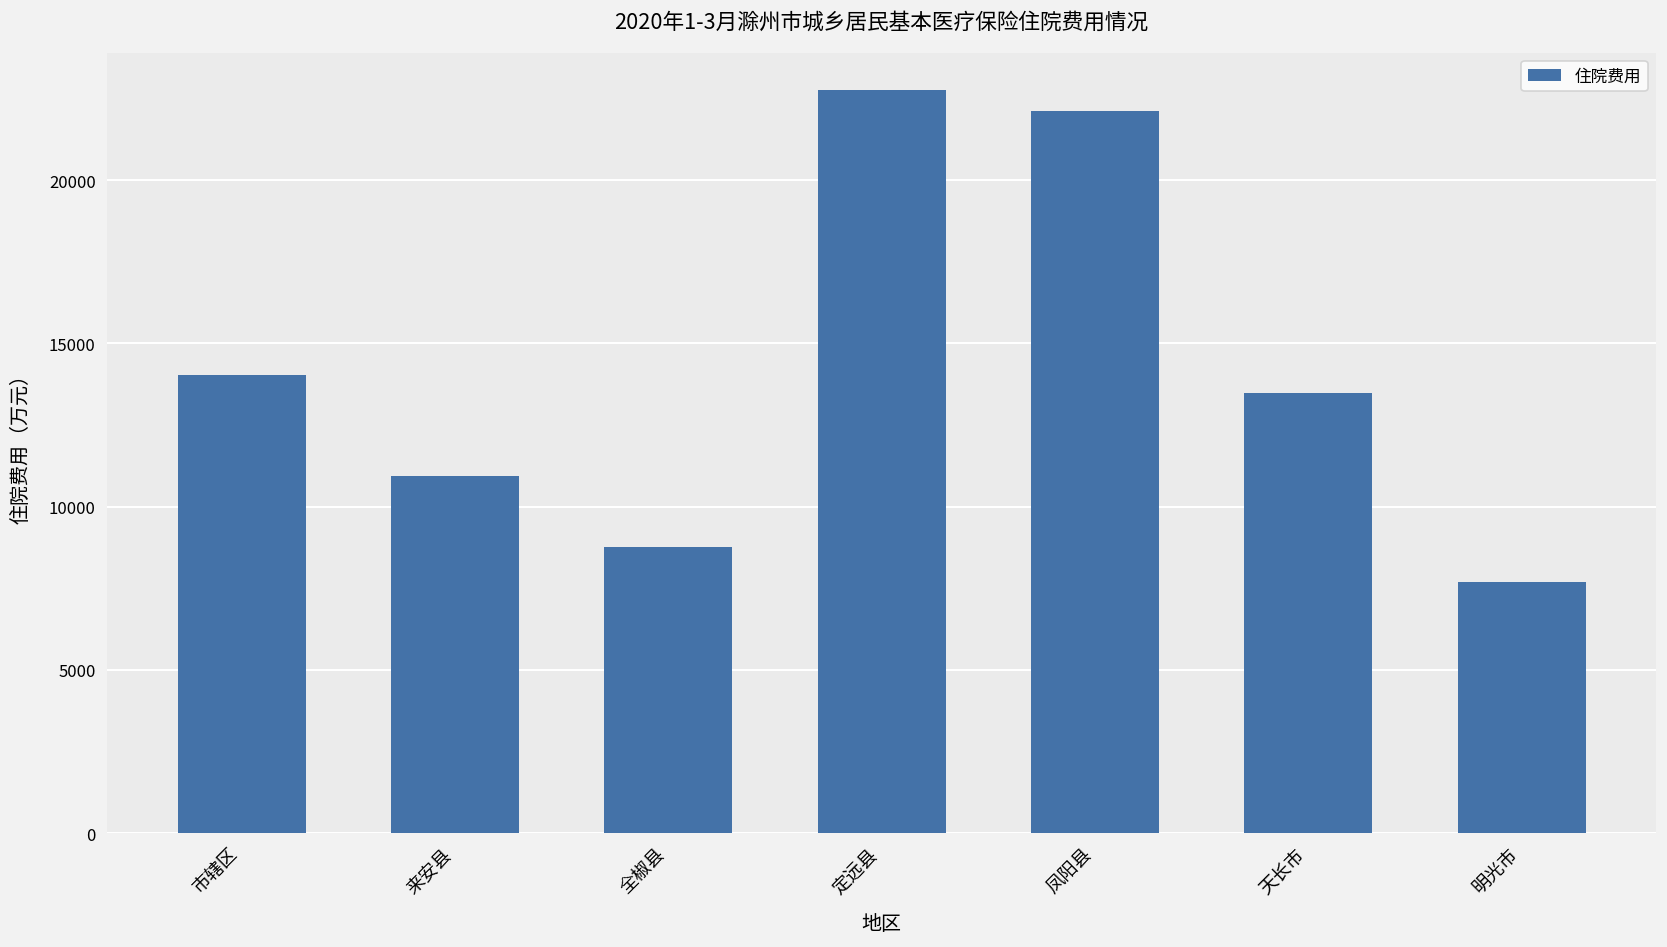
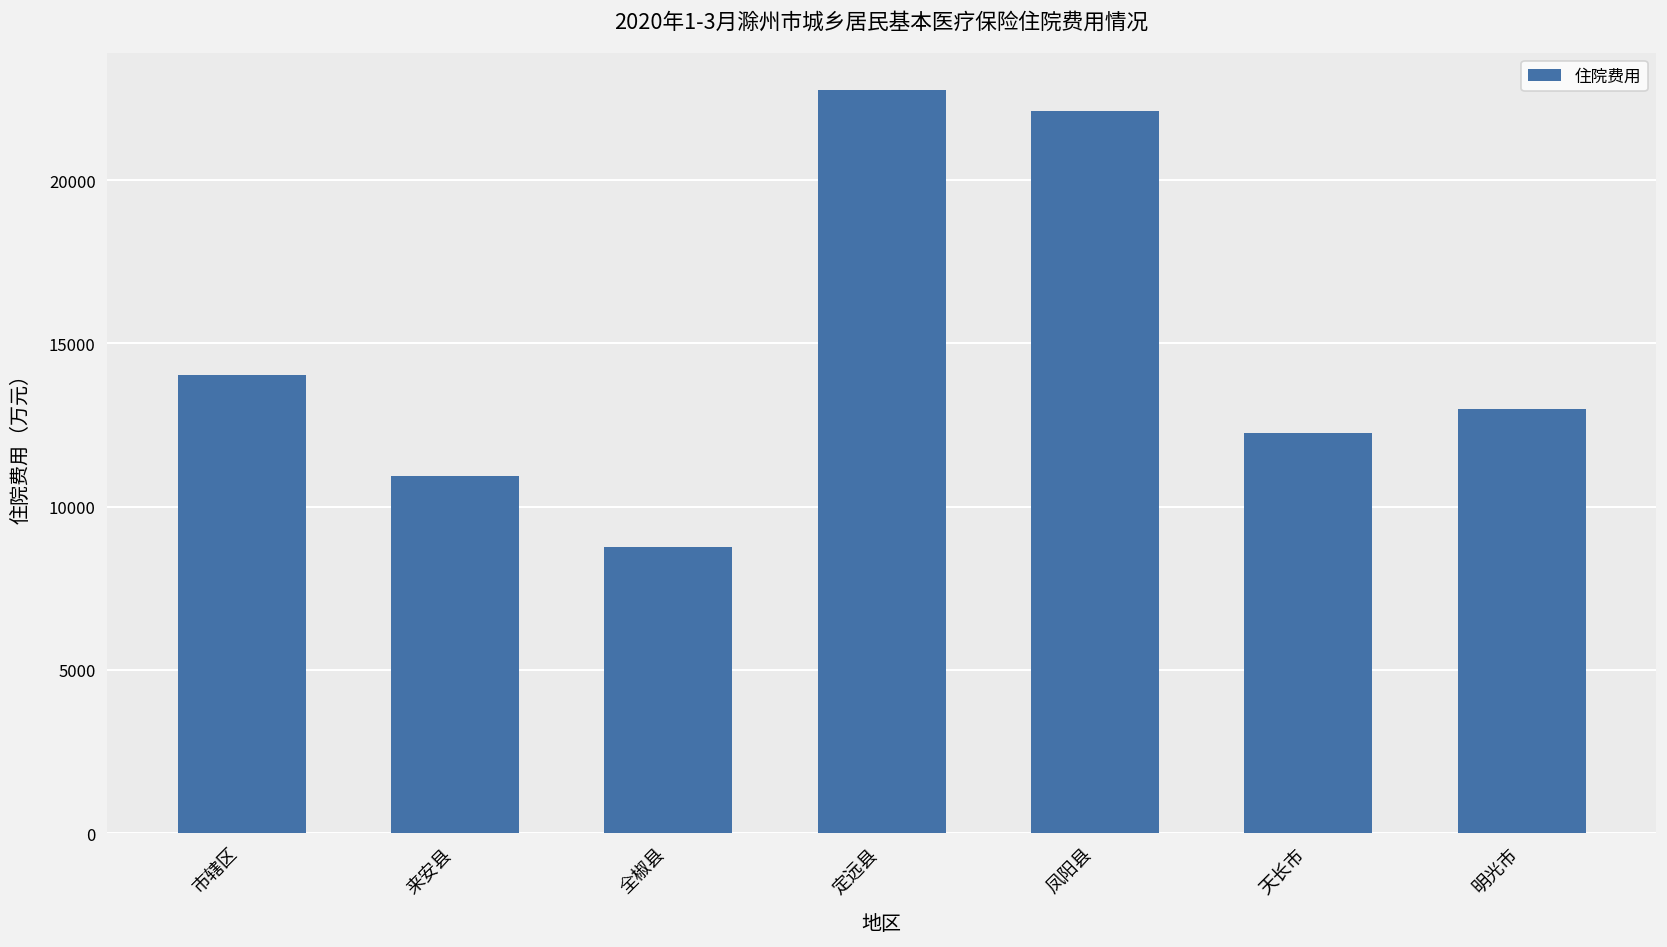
天长市: 13500 -> 12300
明光市: 7700 -> 13000
